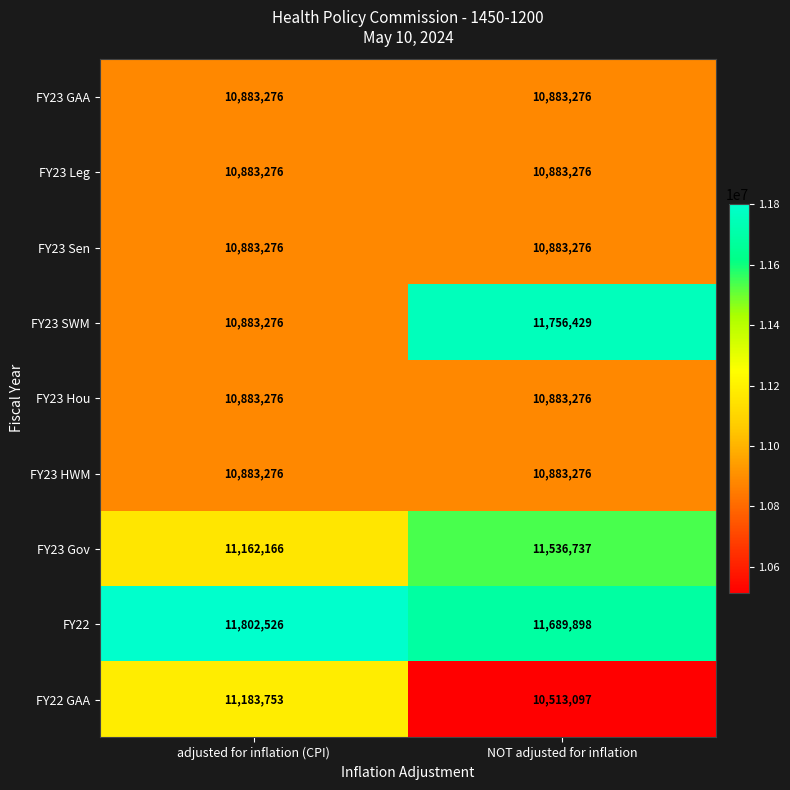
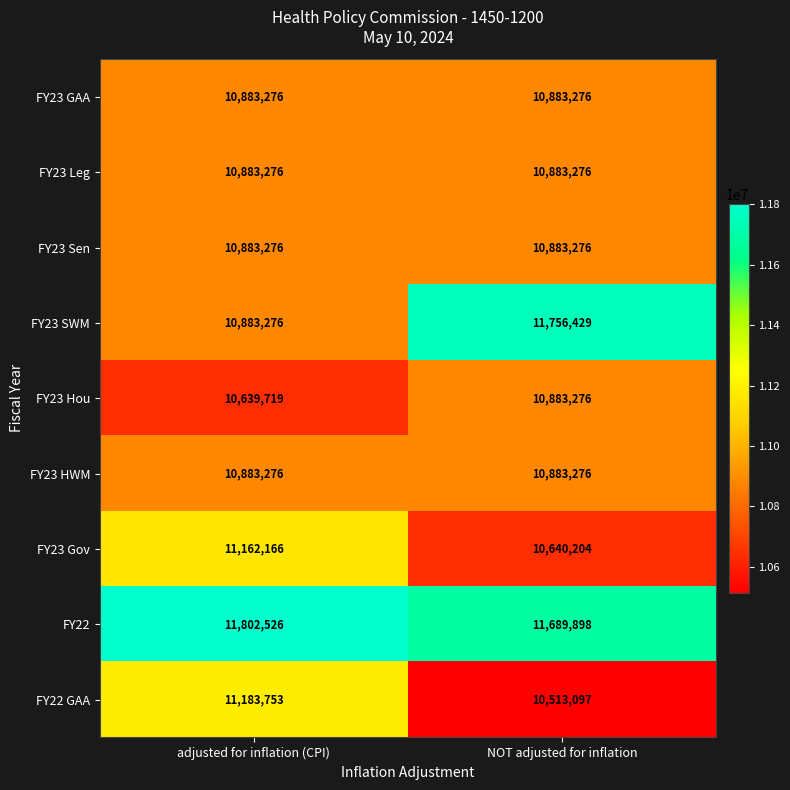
FY23 Hou, adjusted for inflation (CPI): 10,883,276 -> 10,639,719
FY23 Gov, NOT adjusted for inflation: 11,536,737 -> 10,640,204
